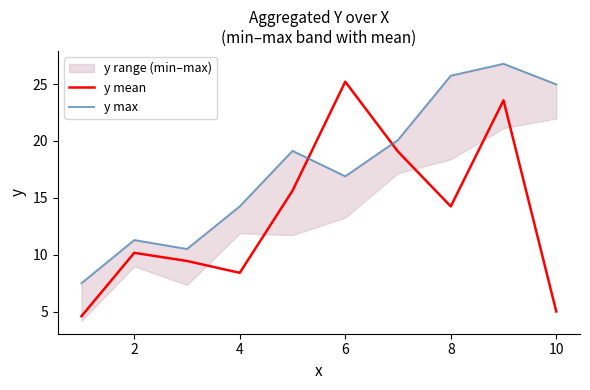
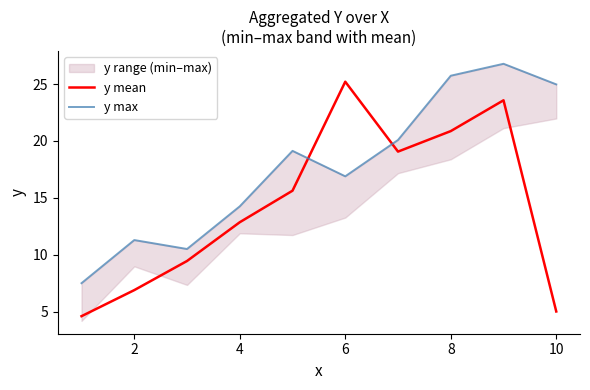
y mean, 2: 10.2 -> 6.9
y mean, 4: 8.4 -> 12.9
y mean, 8: 14.3 -> 20.9
